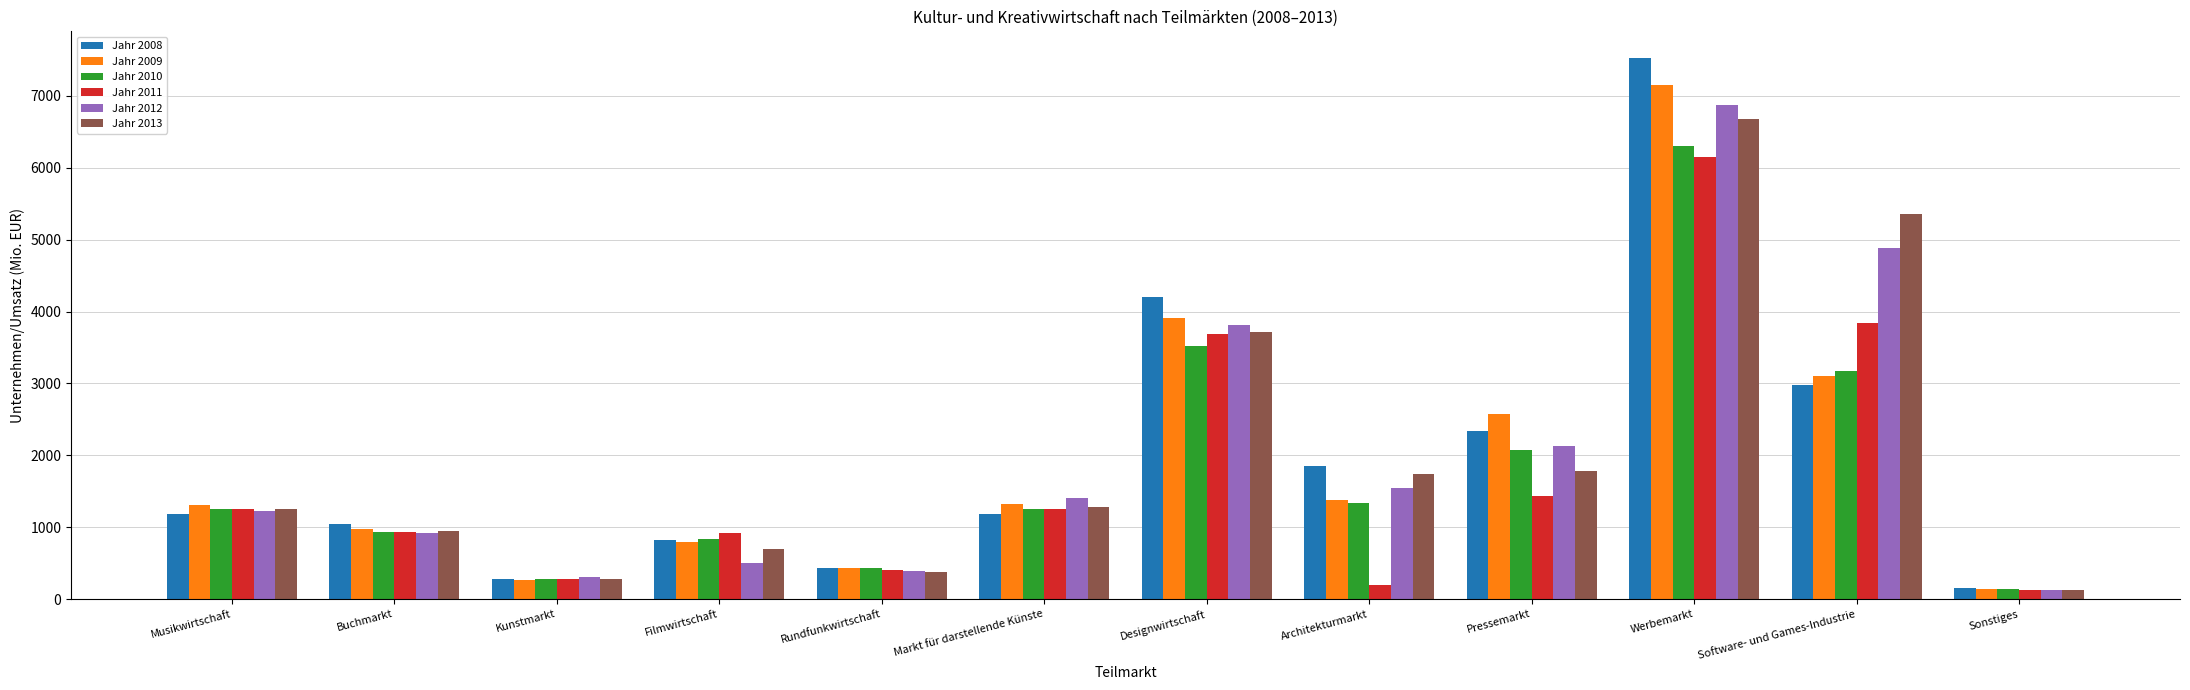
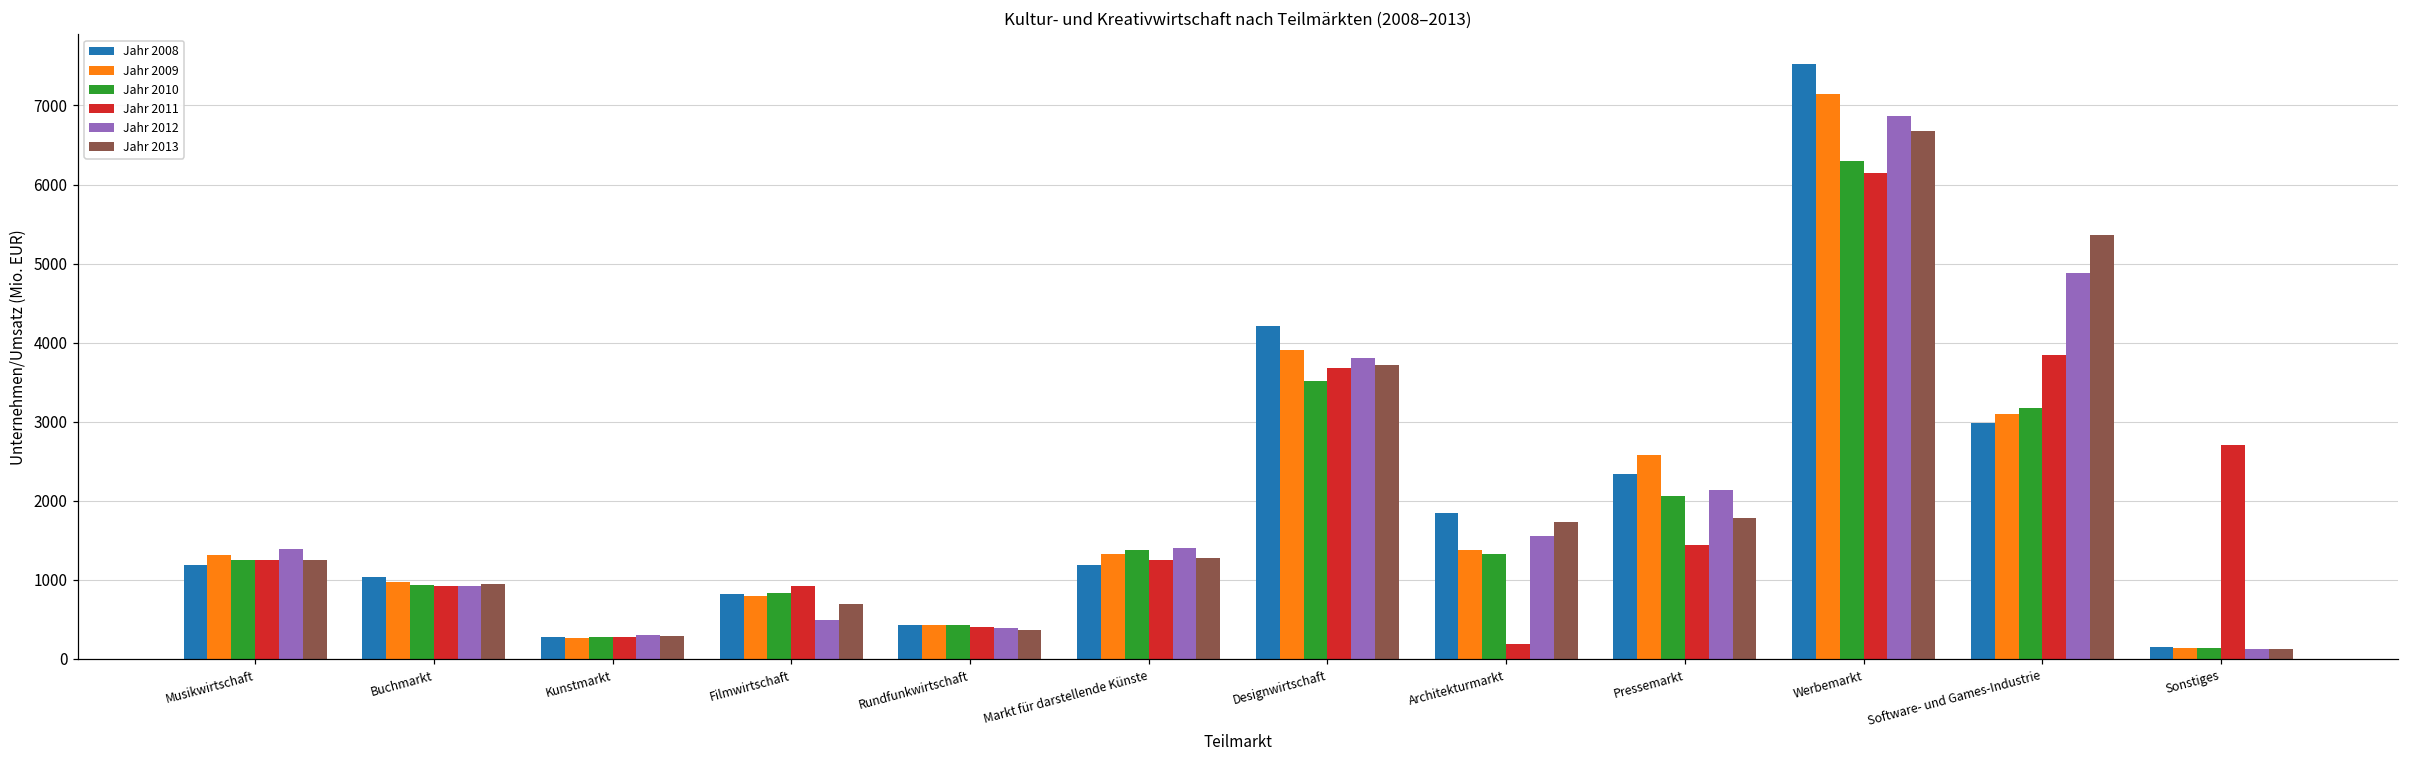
Jahr 2012, Musikwirtschaft: 1200 -> 1400
Jahr 2010, Markt für darstellende Künste: 1300 -> 1400
Jahr 2011, Sonstiges: 100 -> 2700
